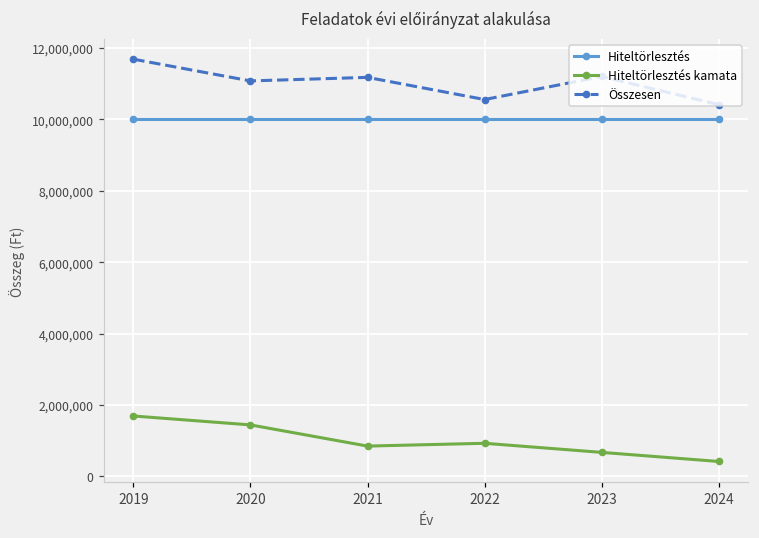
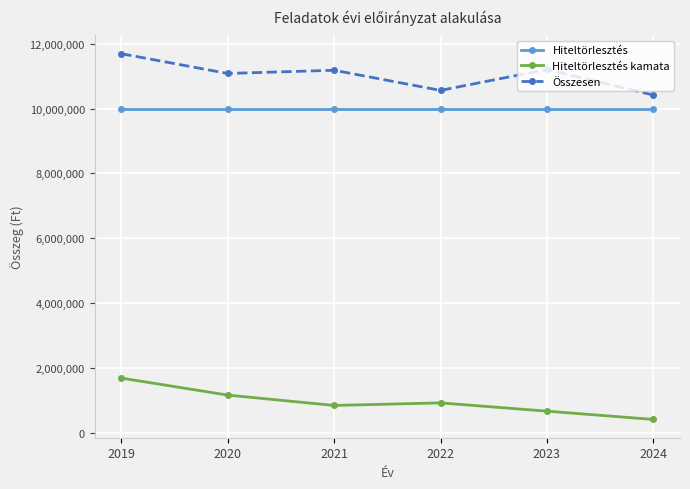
Hiteltörlesztés kamata, 2020: 1,400,000 -> 1,200,000
